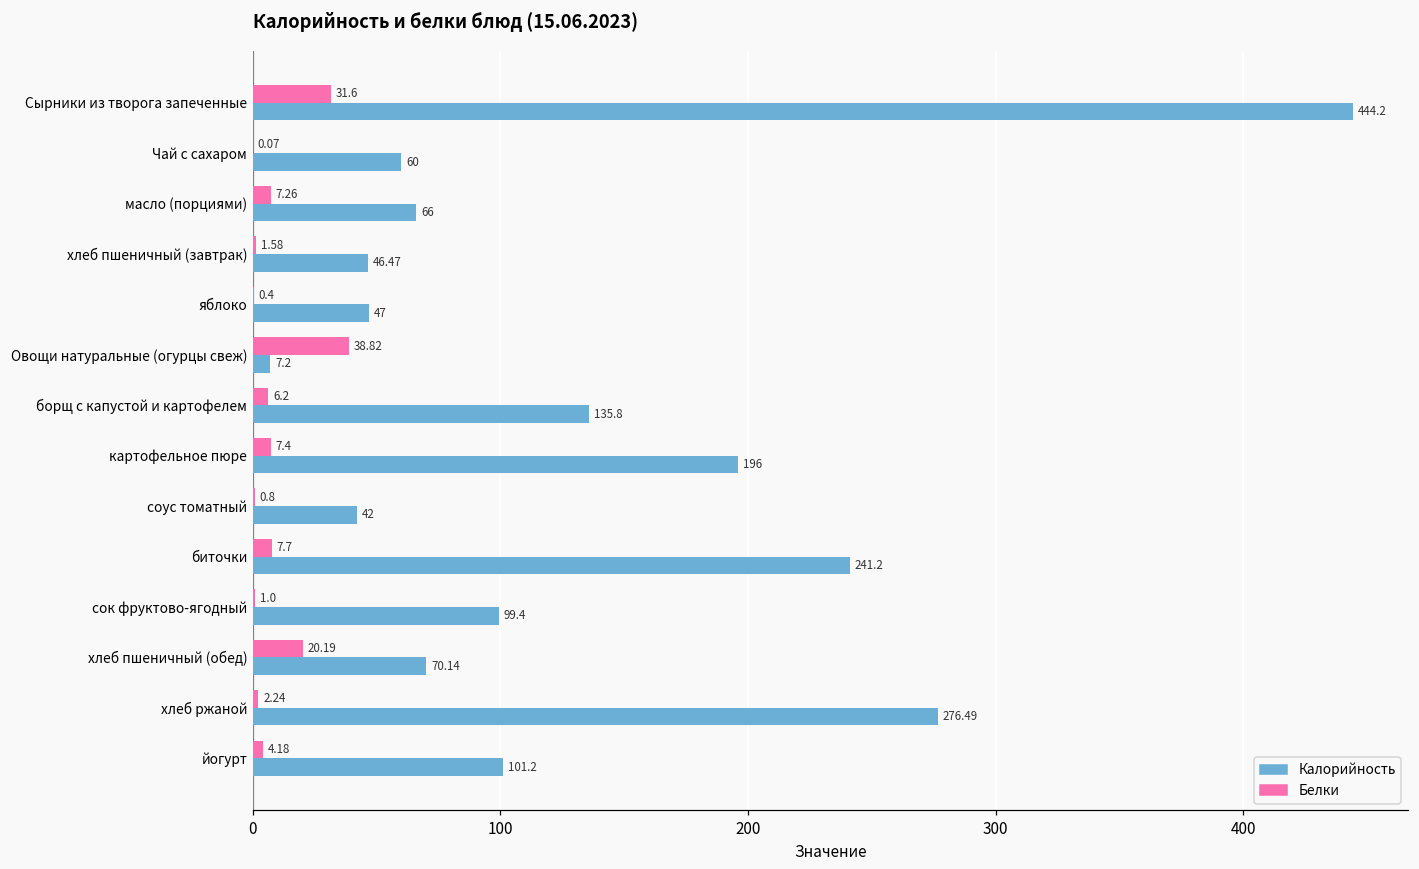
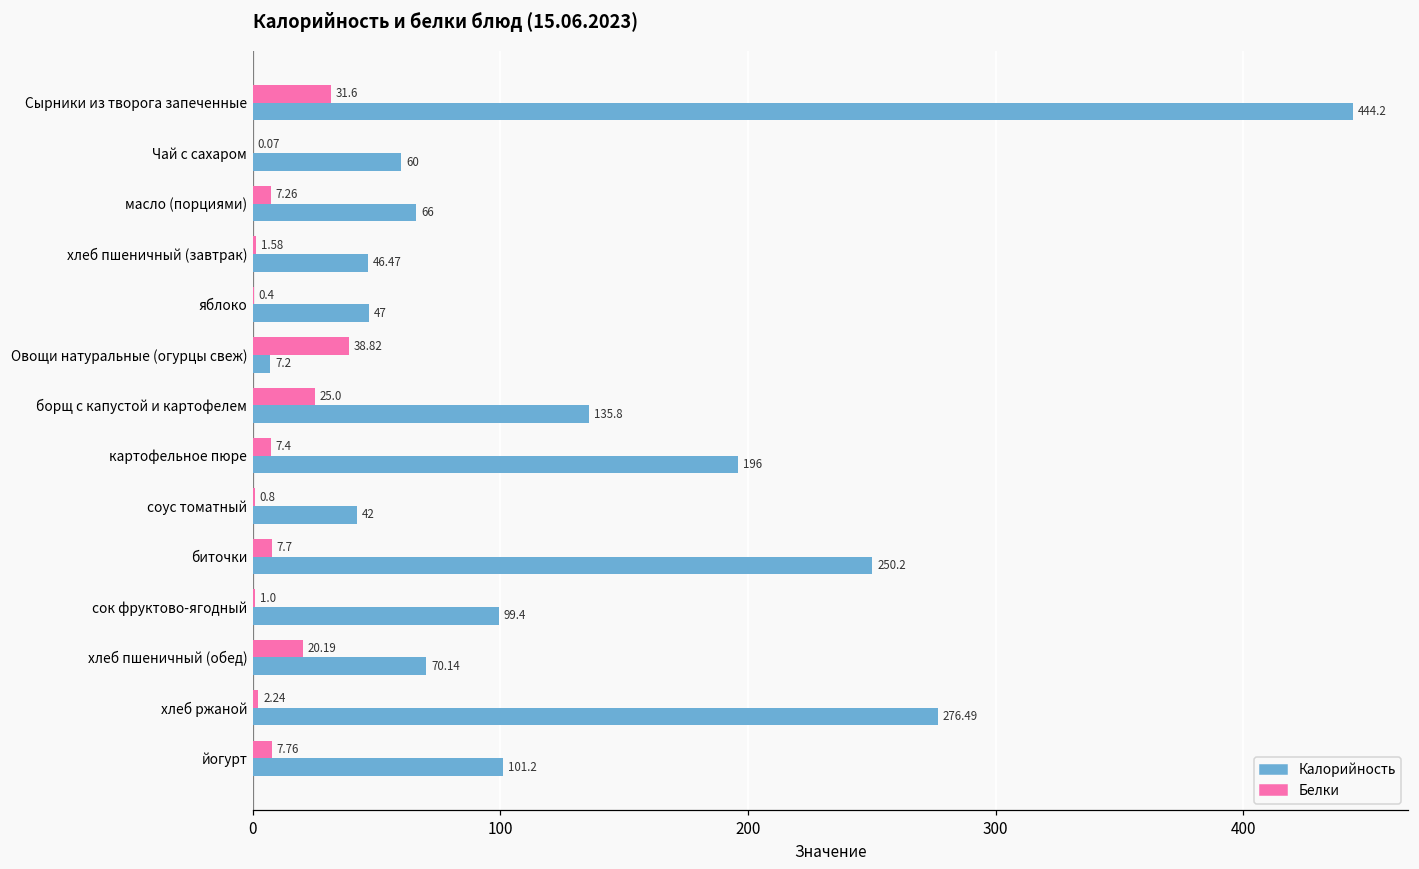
Белки, борщ с капустой и картофелем: 6.2 -> 25.0
Калорийность, биточки: 241.2 -> 250.2
Белки, йогурт: 4.18 -> 7.76
